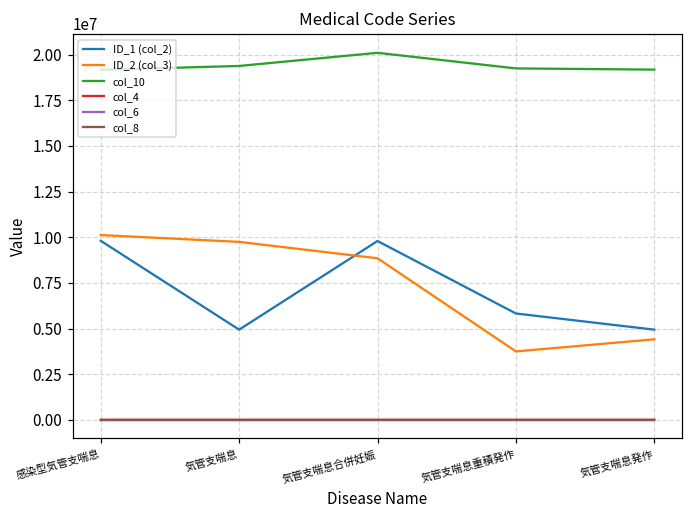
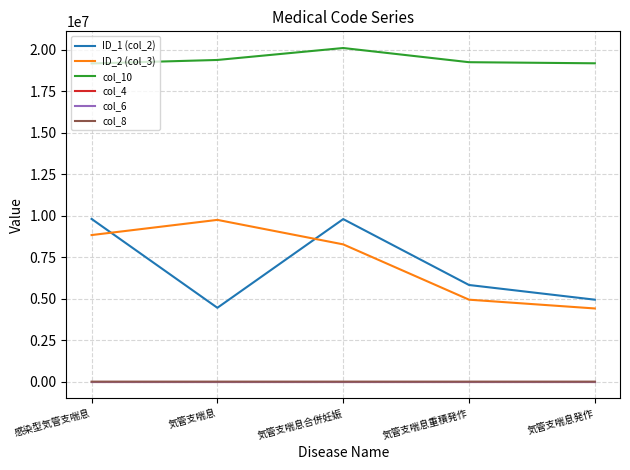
ID_2 (col_3), 感染型気管支喘息: 10100000 -> 8800000
ID_1 (col_2), 気管支喘息: 4900000 -> 4500000
ID_2 (col_3), 気管支喘息合併妊娠: 8800000 -> 8300000
ID_2 (col_3), 気管支喘息重積発作: 3700000 -> 4900000
